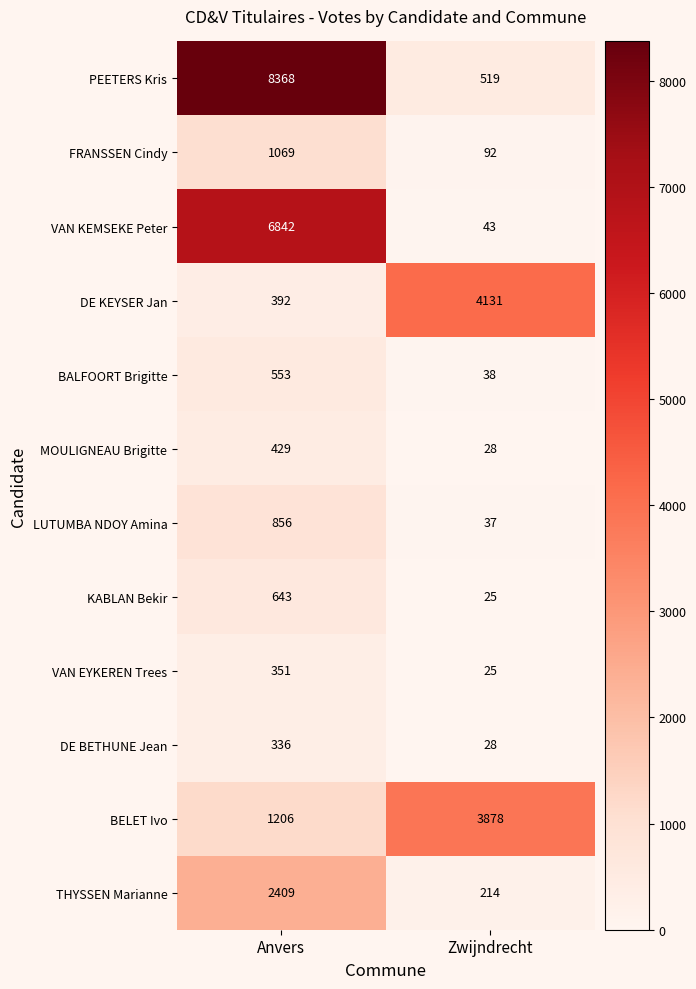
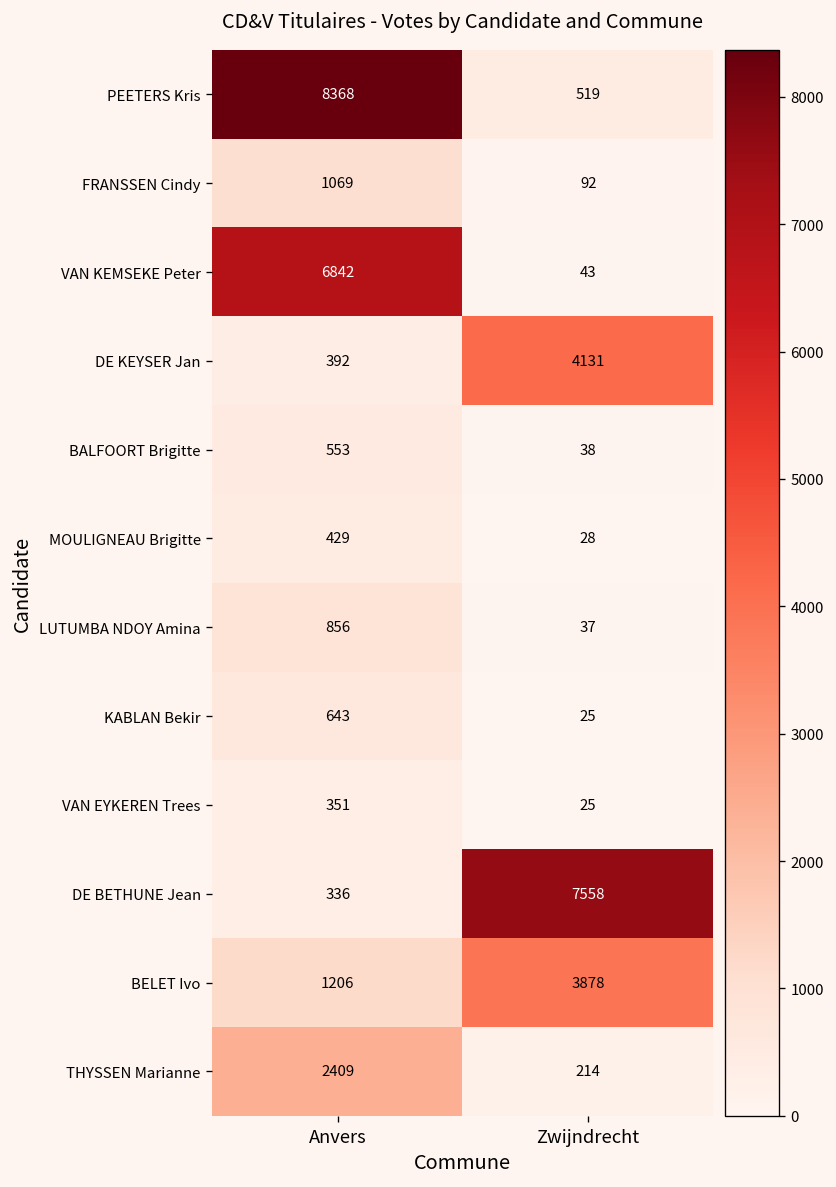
DE BETHUNE Jean, Zwijndrecht: 28 -> 7558
